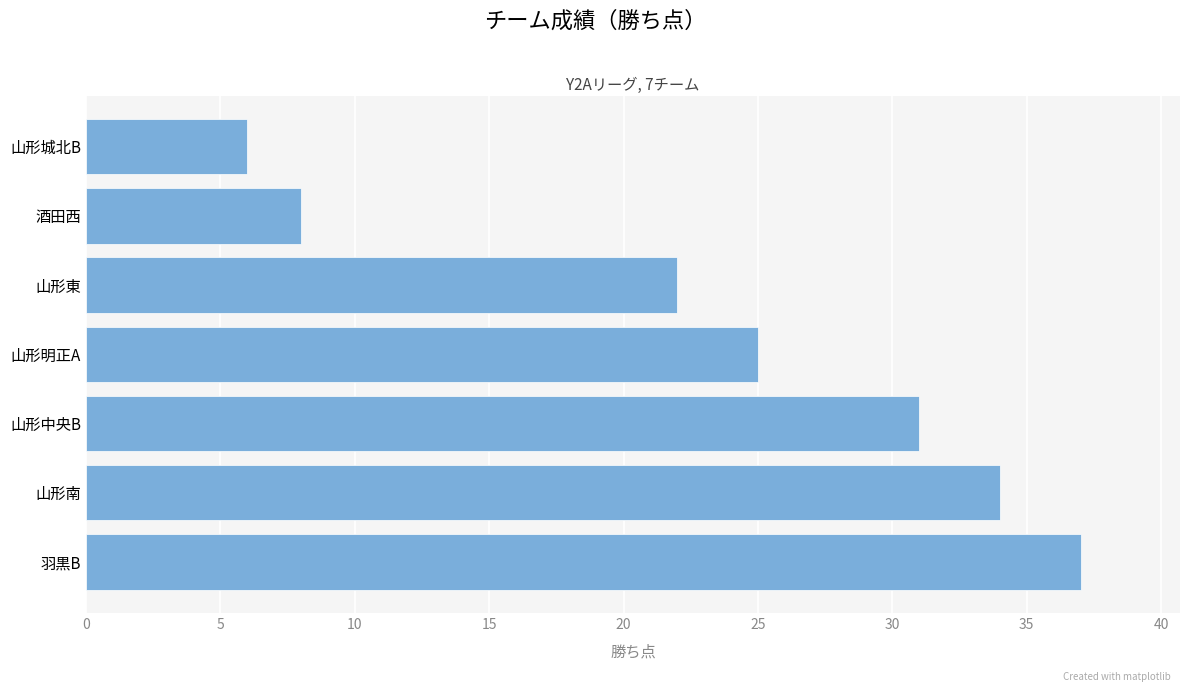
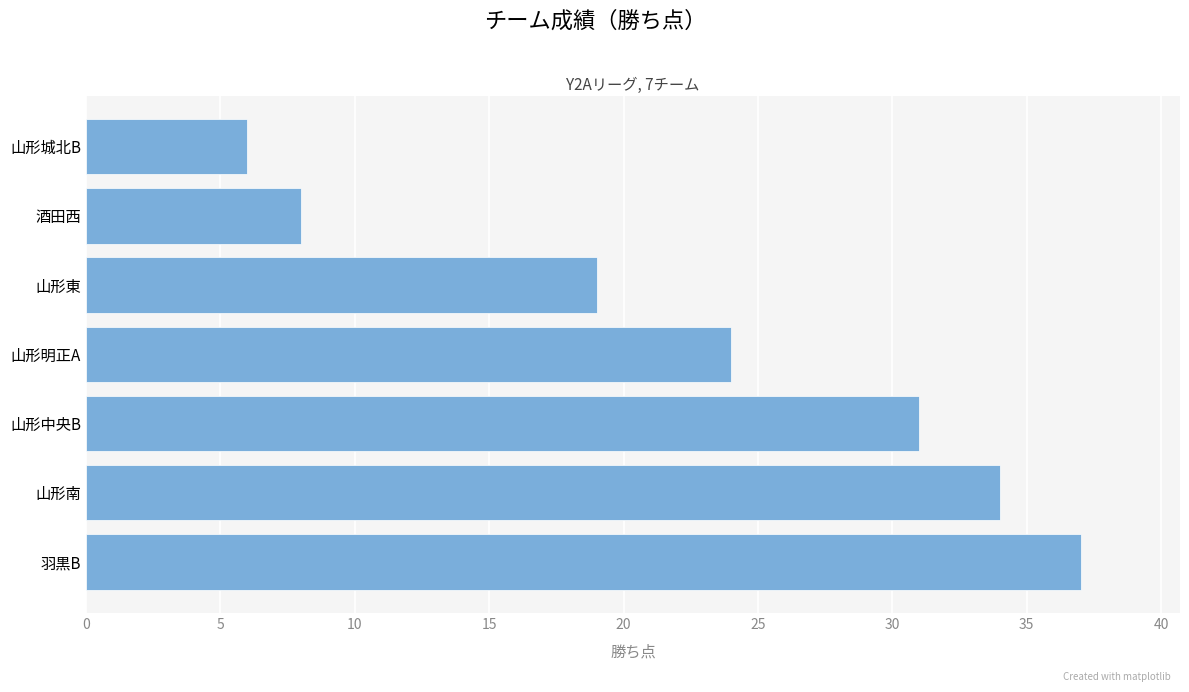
山形東: 22 -> 19
山形明正A: 25 -> 24
